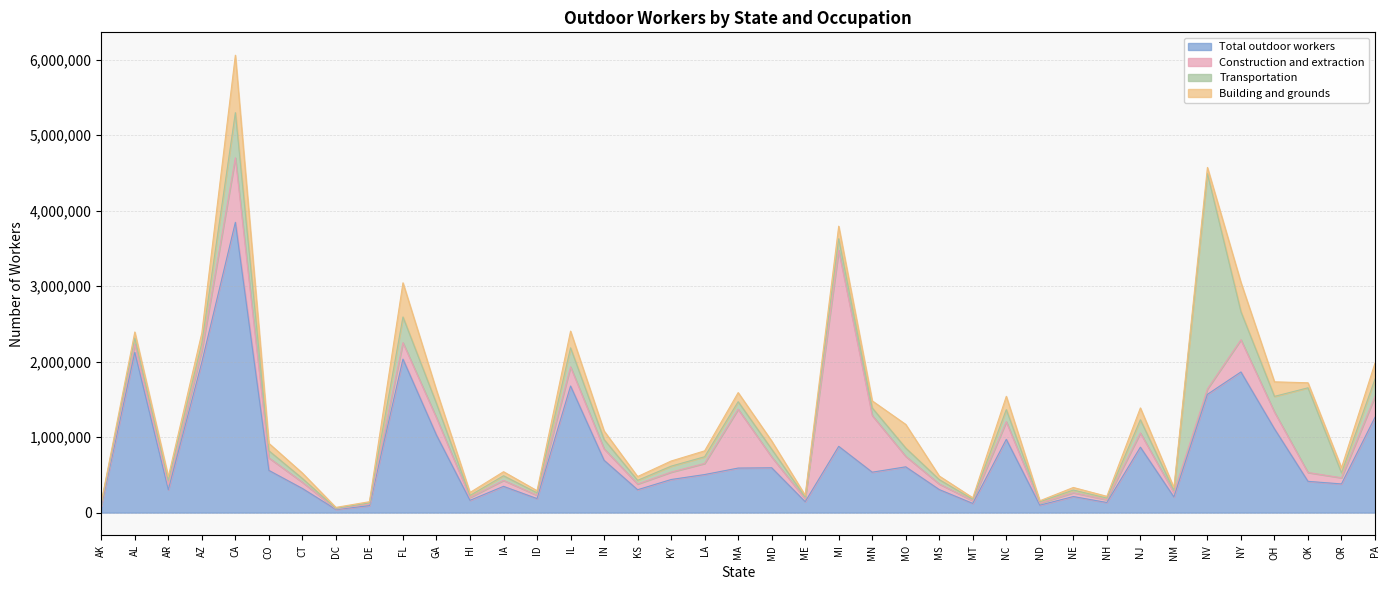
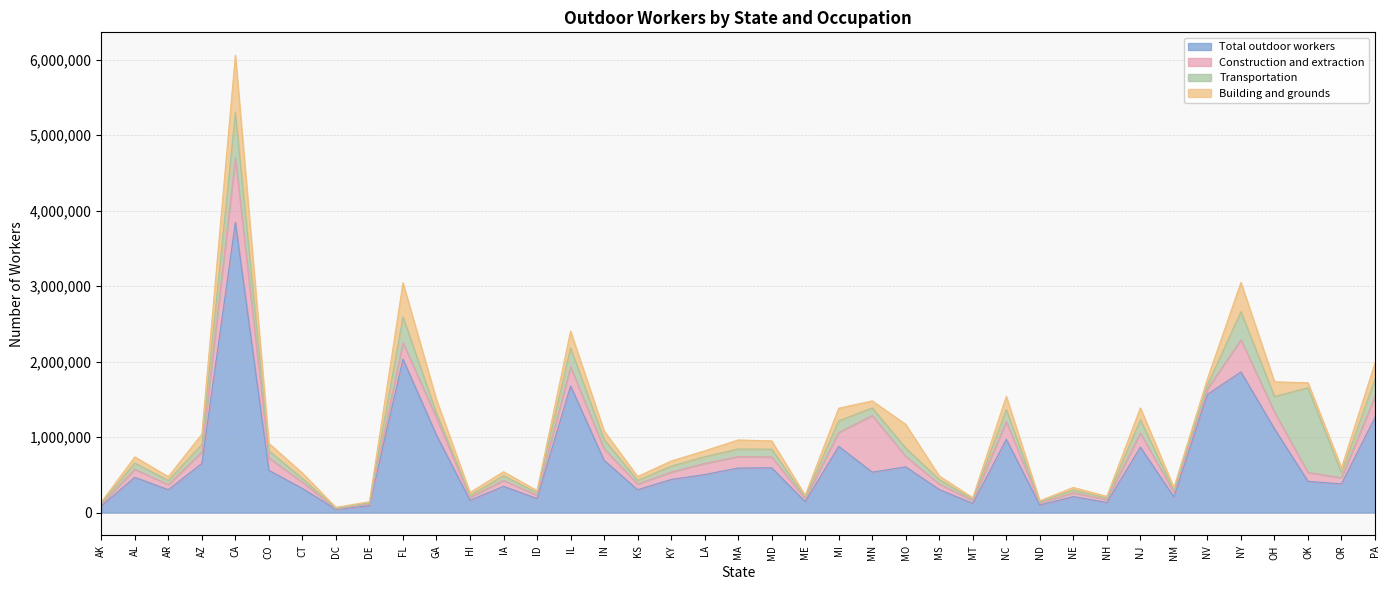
Total outdoor workers, AL: 2,100,000 -> 500,000
Total outdoor workers, AZ: 2,000,000 -> 700,000
Transportation, GA: 200,000 -> 100,000
Construction and extraction, MA: 800,000 -> 200,000
Construction and extraction, MI: 2,600,000 -> 200,000
Transportation, NV: 2,900,000 -> 100,000
